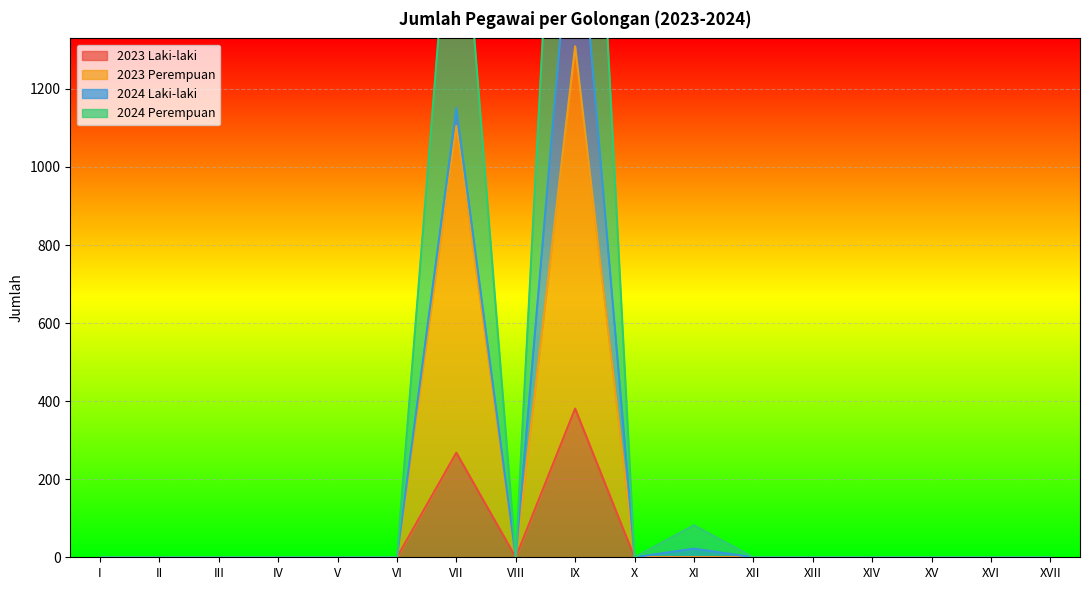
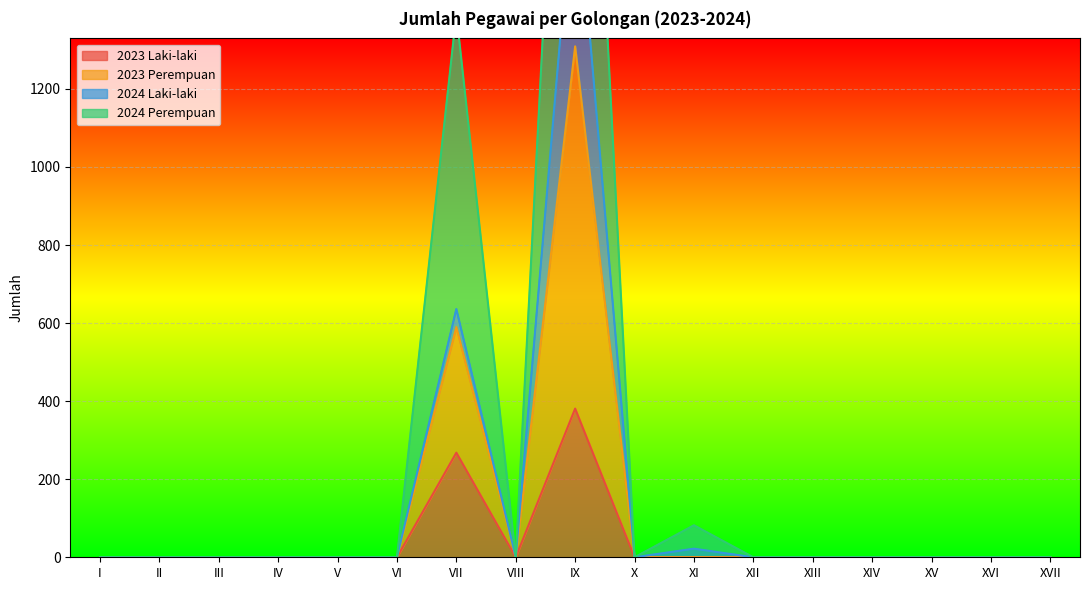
2023 Perempuan, VII: 840 -> 320
